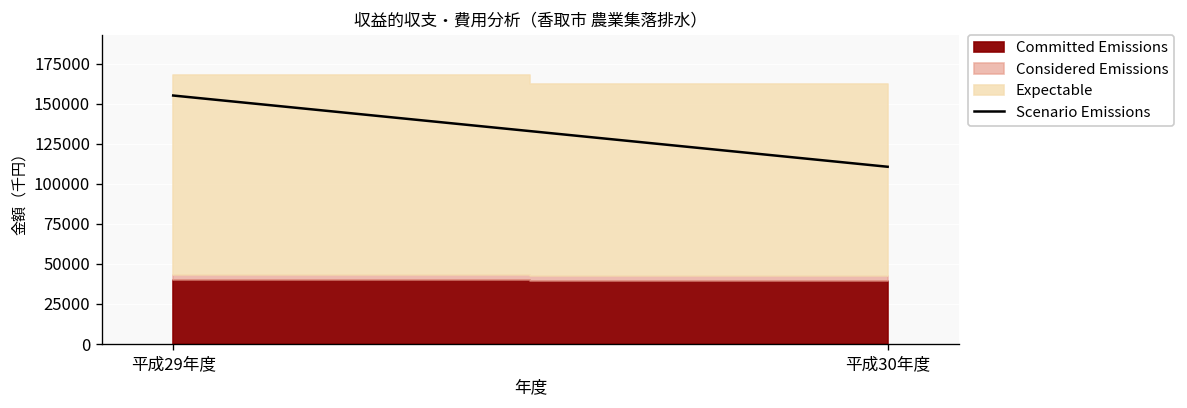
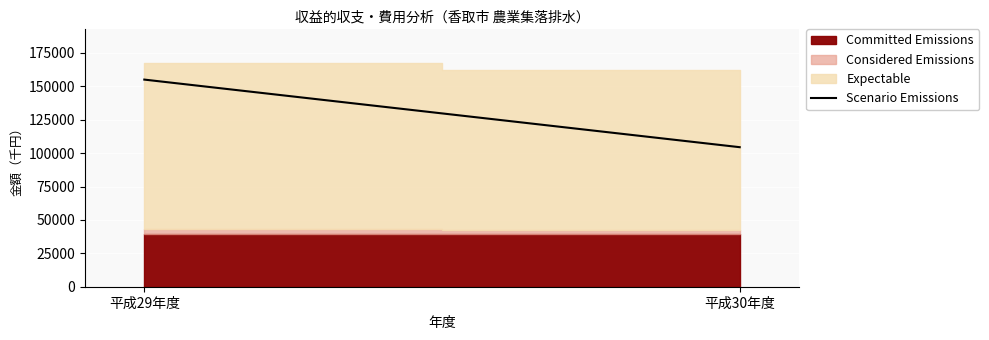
Scenario Emissions, 平成30年度: 111000 -> 104000
